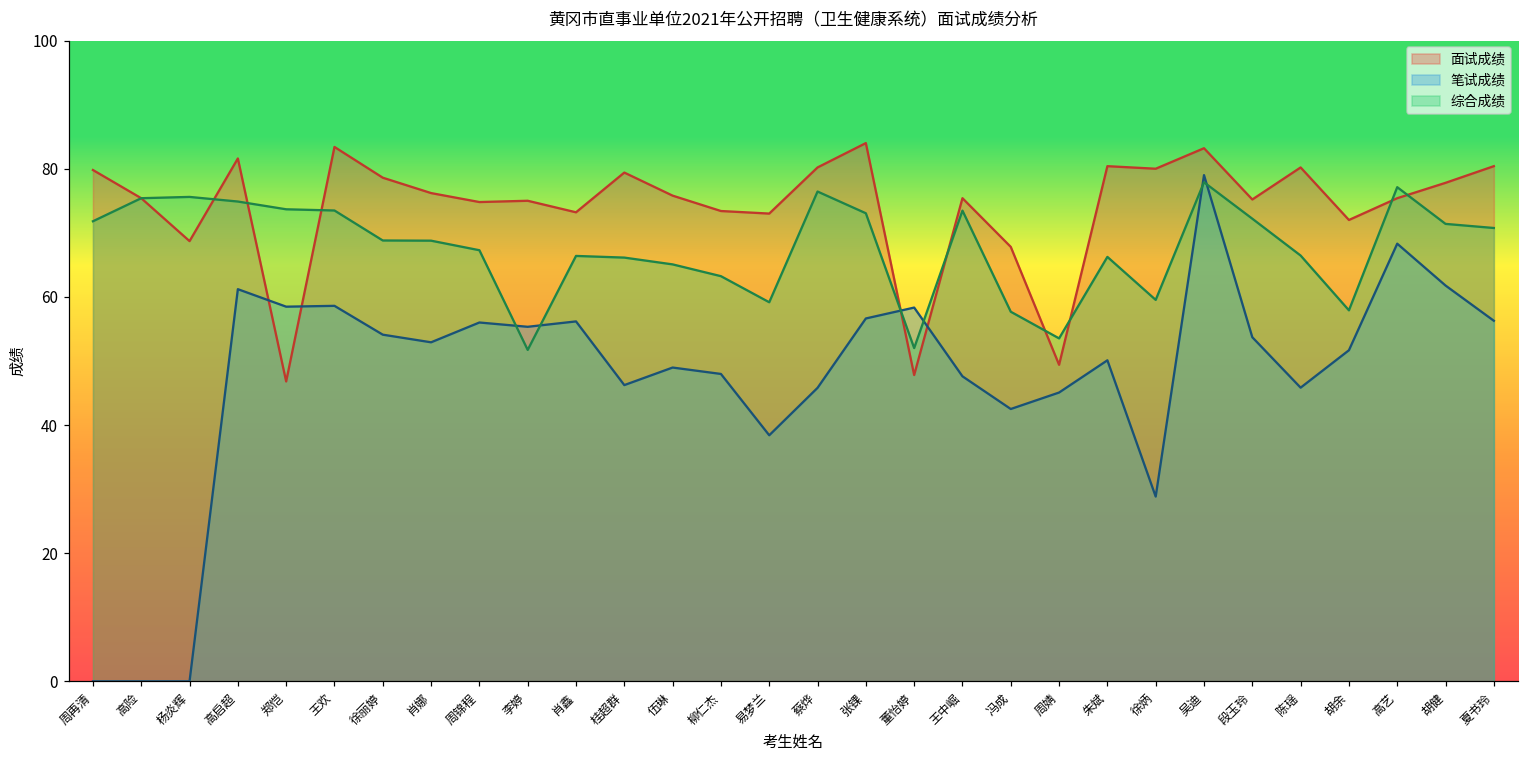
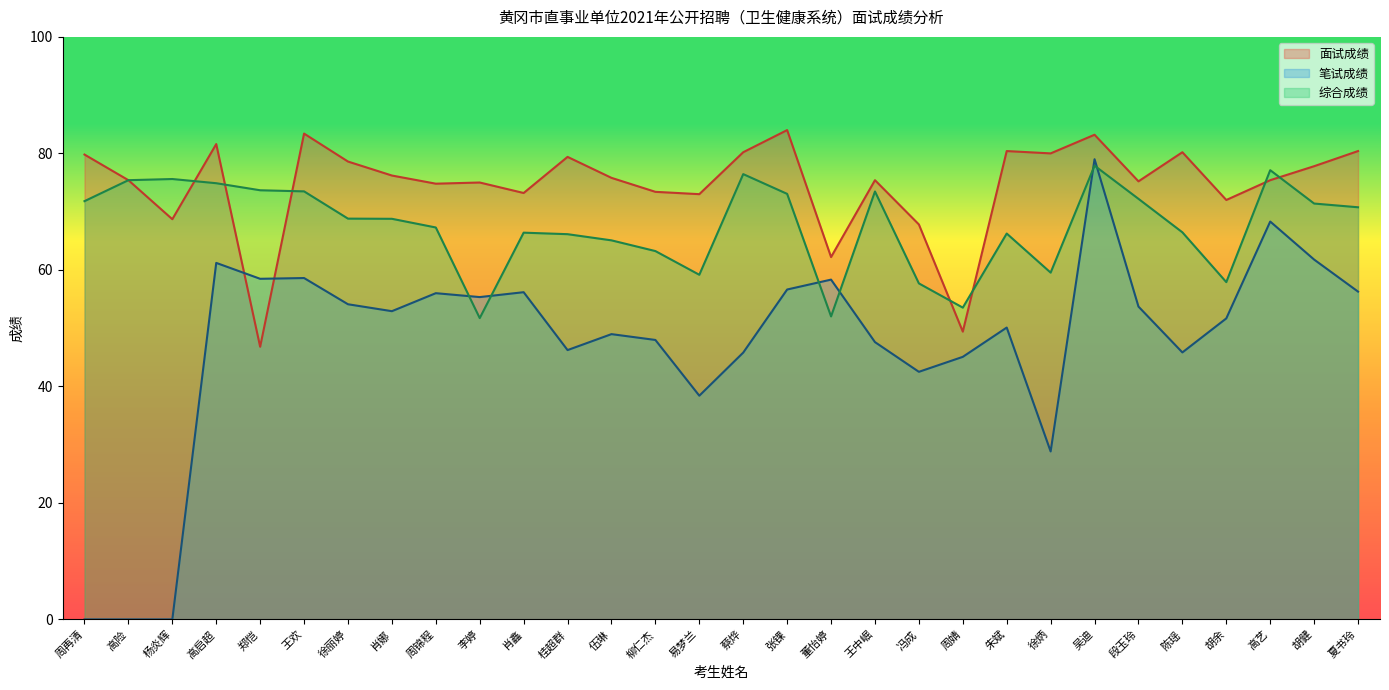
面试成绩, 董怡婷: 48 -> 62
